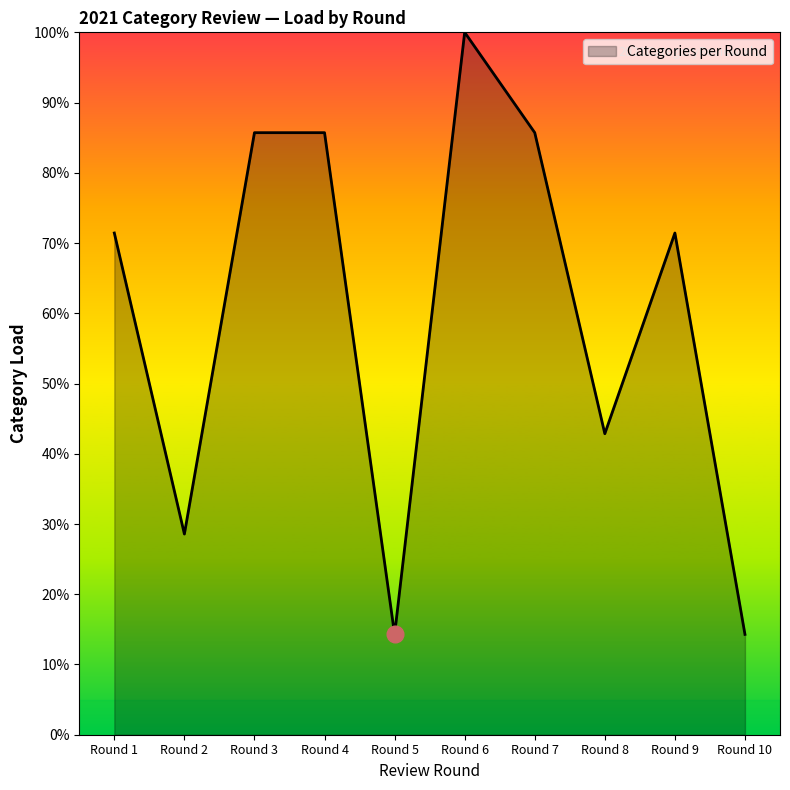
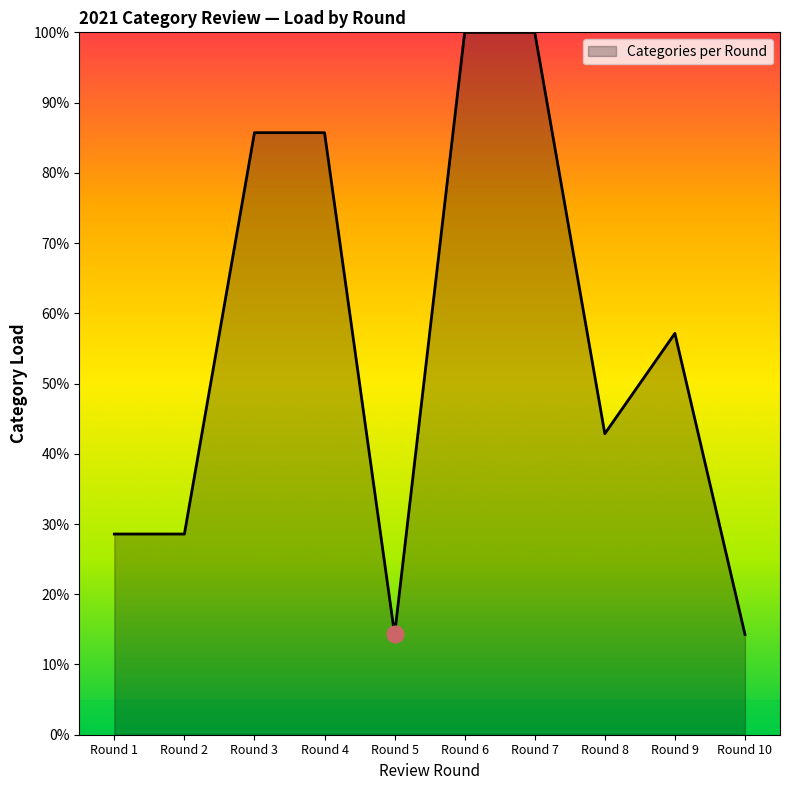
Categories per Round, Round 1: 71% -> 29%
Categories per Round, Round 7: 86% -> 100%
Categories per Round, Round 9: 71% -> 57%
